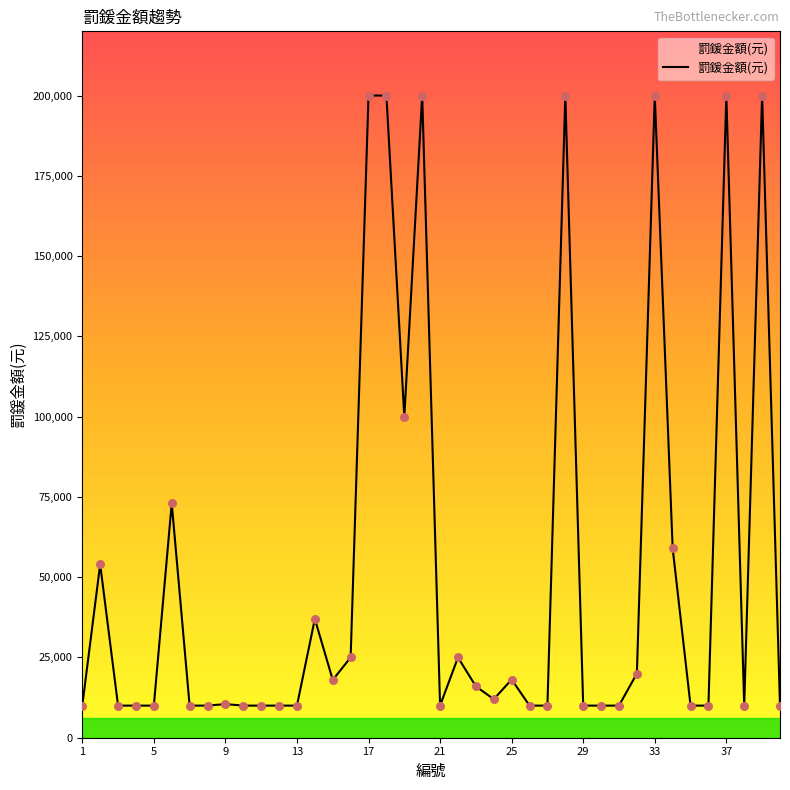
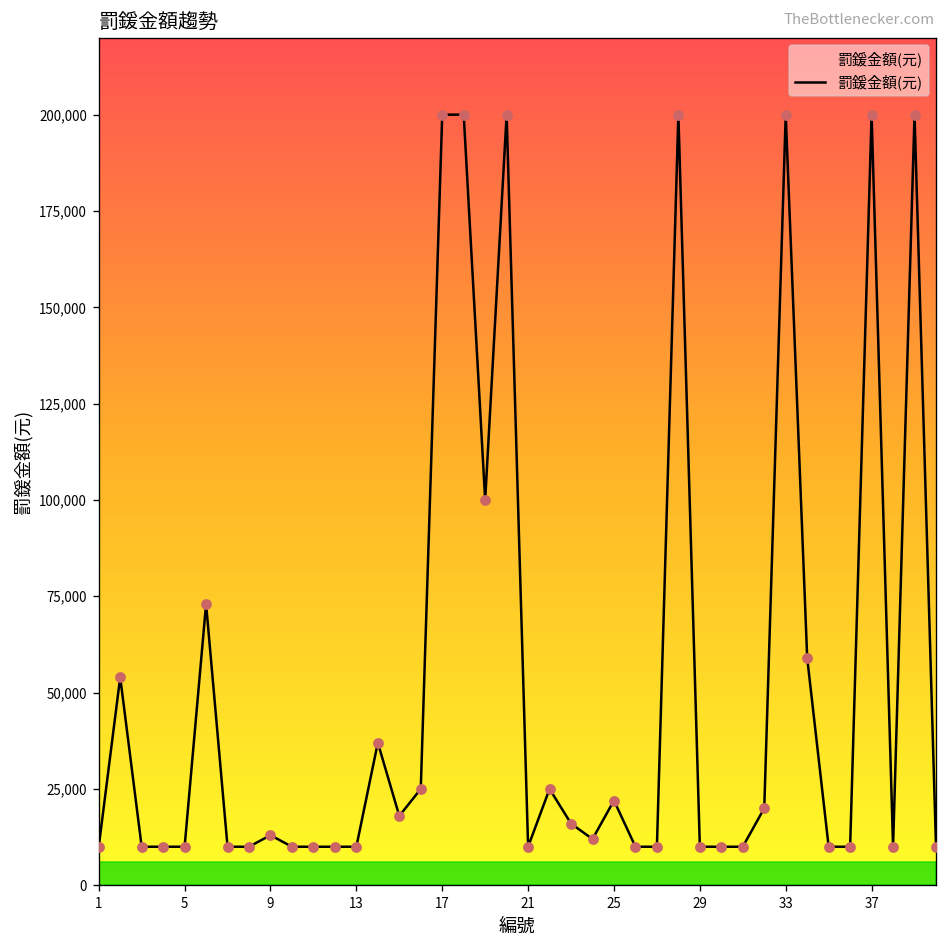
9: 10,000 -> 13,000
25: 18,000 -> 22,000
